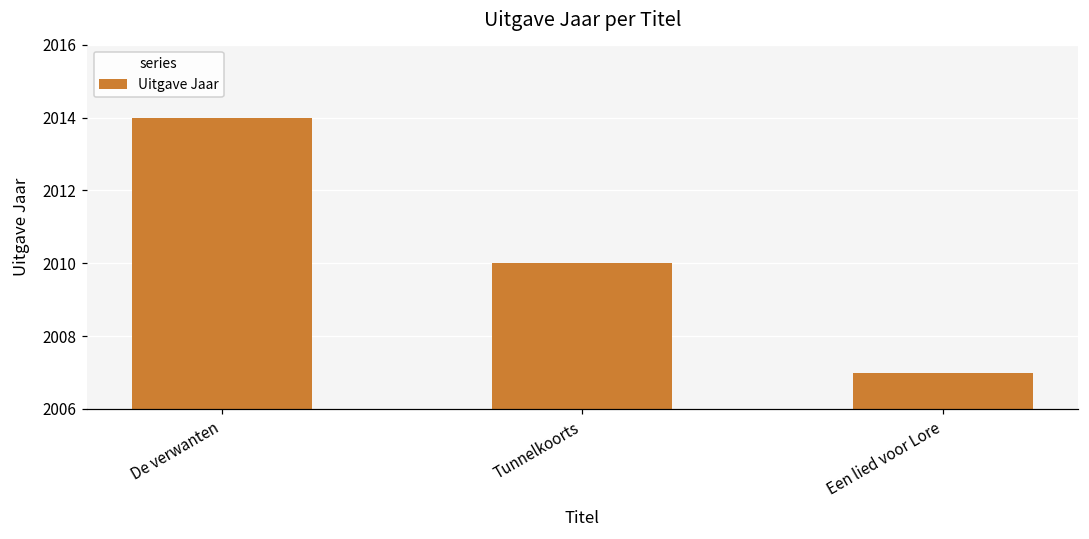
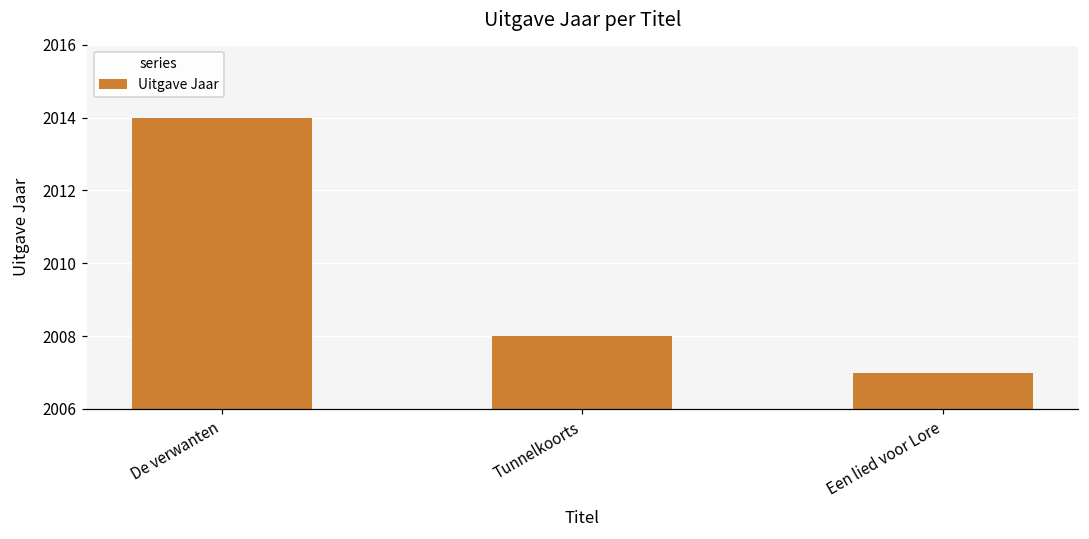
Tunnelkoorts: 2010 -> 2008
